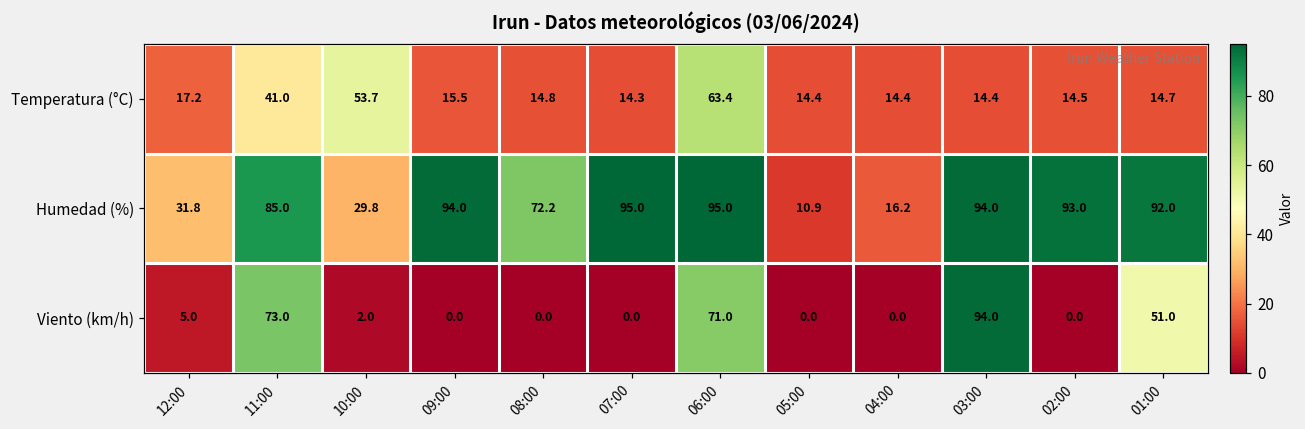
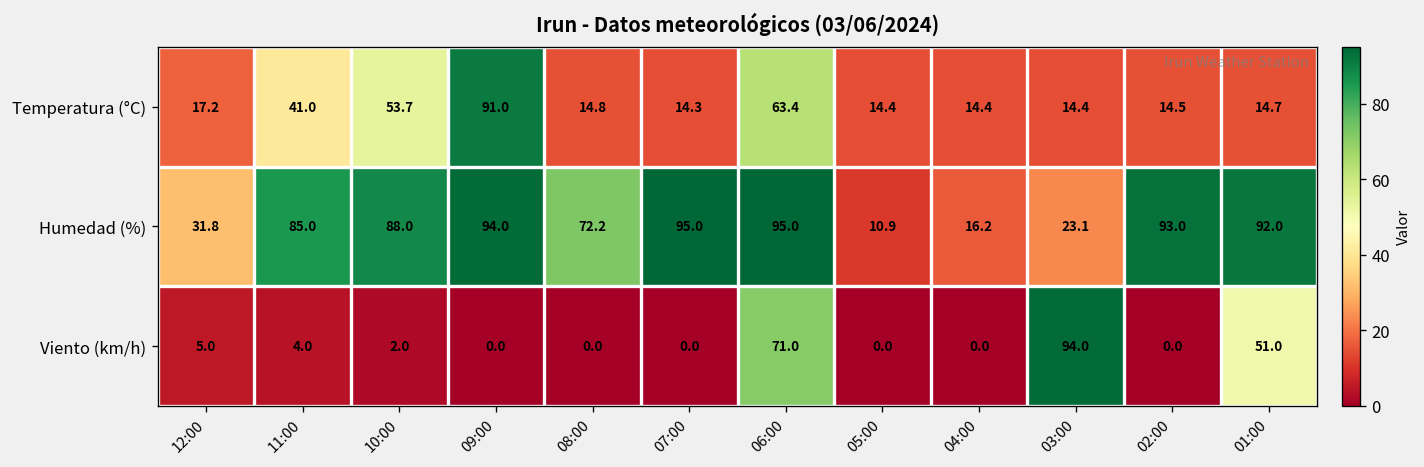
Temperatura (°C), 09:00: 15.5 -> 91.0
Humedad (%), 10:00: 29.8 -> 88.0
Humedad (%), 03:00: 94.0 -> 23.1
Viento (km/h), 11:00: 73.0 -> 4.0
